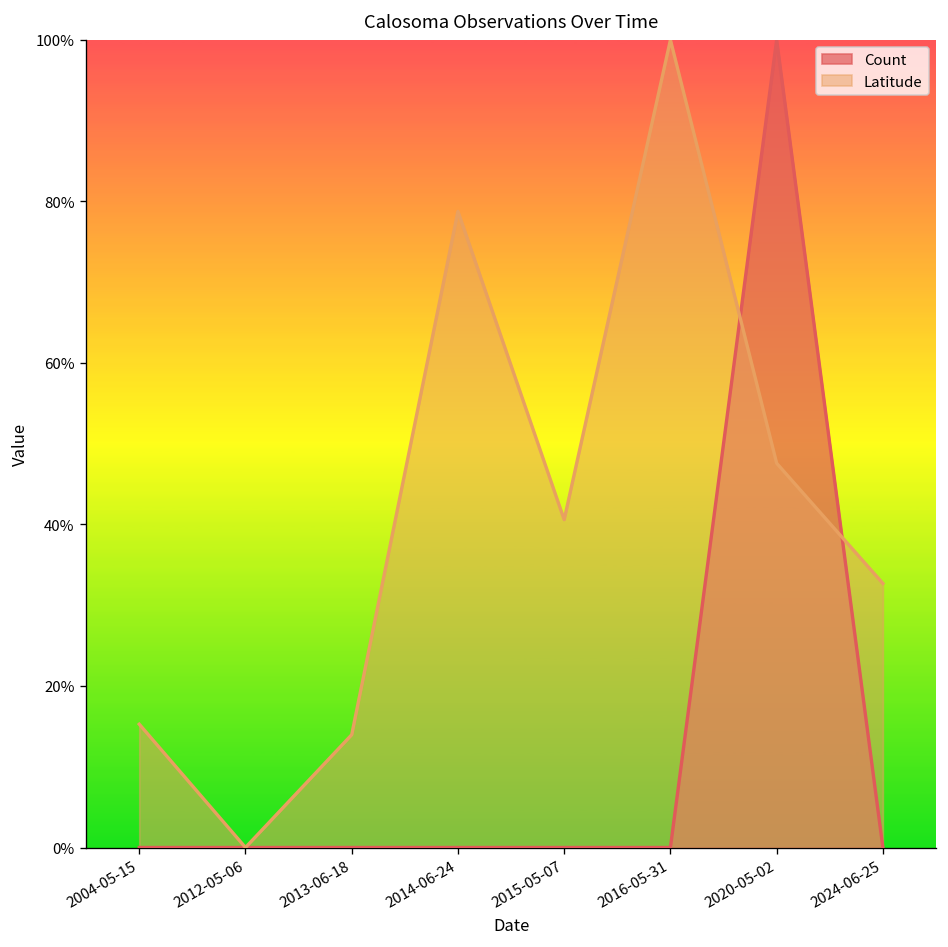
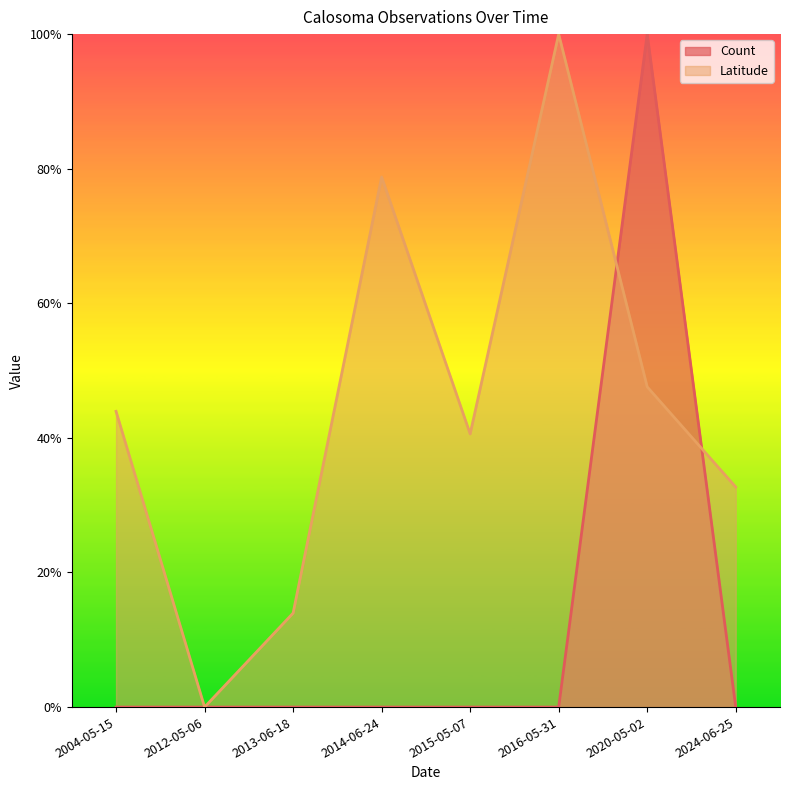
Latitude, 2004-05-15: 15% -> 44%
